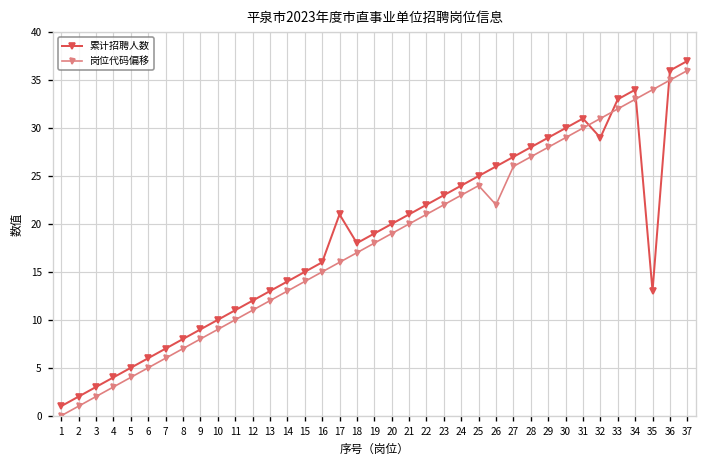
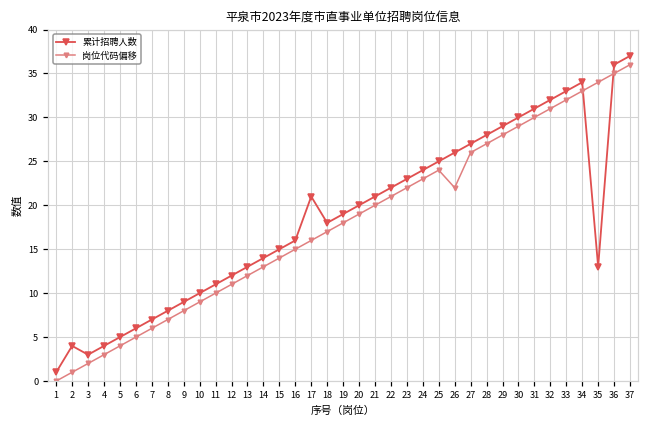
累计招聘人数, 2: 2 -> 4
累计招聘人数, 32: 29 -> 32
